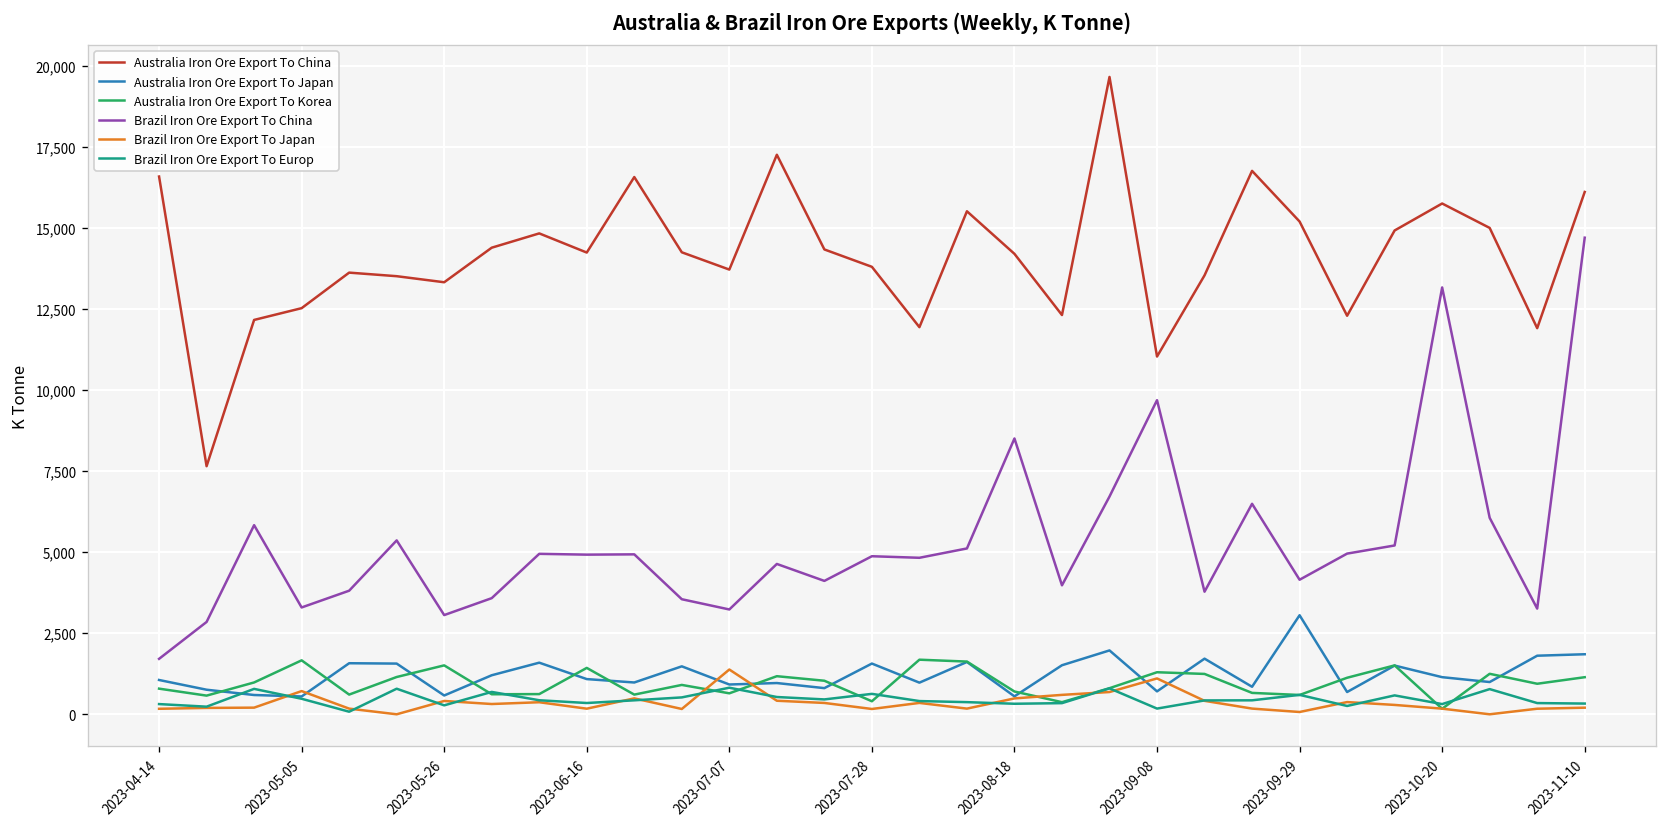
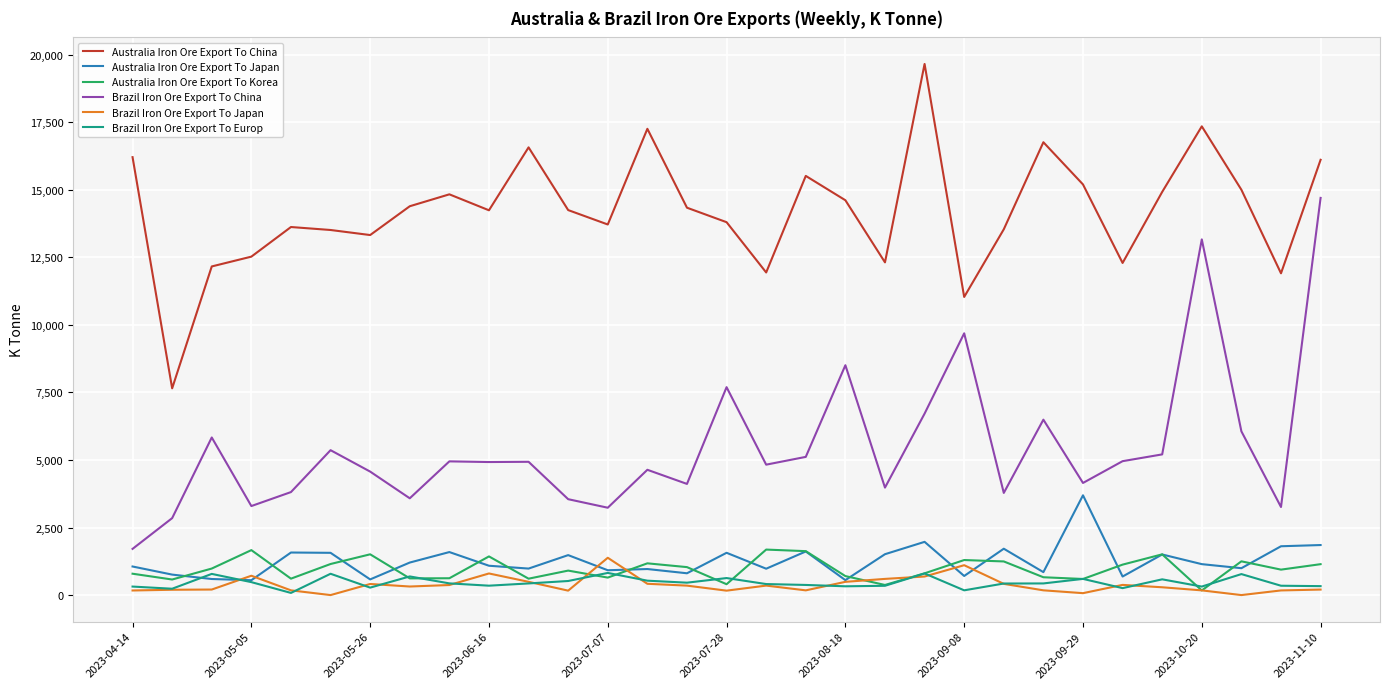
Australia Iron Ore Export To China, 2023-04-14: 16,600 -> 16,200
Brazil Iron Ore Export To China, 2023-05-26: 3,100 -> 4,600
Brazil Iron Ore Export To Japan, 2023-06-16: 200 -> 800
Brazil Iron Ore Export To China, 2023-07-28: 4,900 -> 7,700
Australia Iron Ore Export To China, 2023-08-18: 14,200 -> 14,600
Australia Iron Ore Export To Japan, 2023-09-29: 3,100 -> 3,700
Australia Iron Ore Export To China, 2023-10-20: 15,800 -> 17,300
